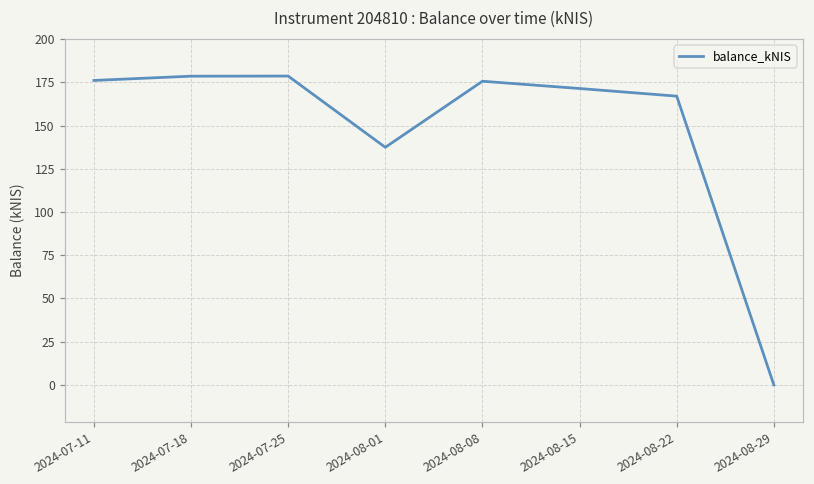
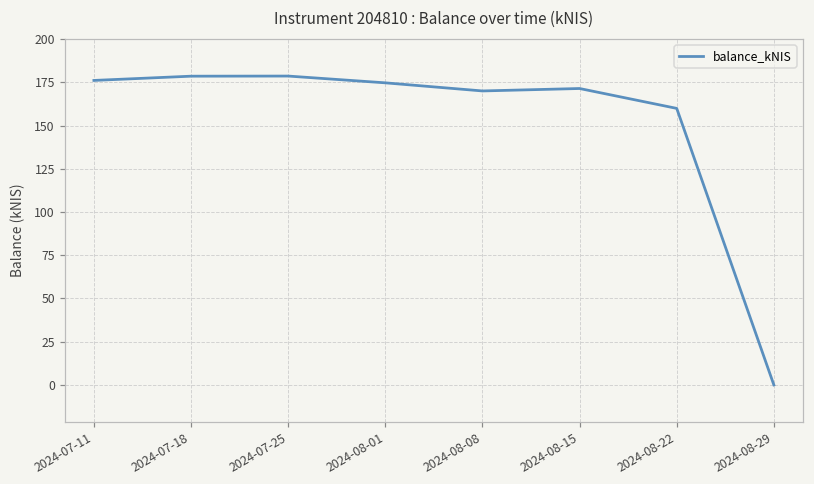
2024-08-01: 137 -> 175
2024-08-08: 176 -> 170
2024-08-22: 167 -> 160
